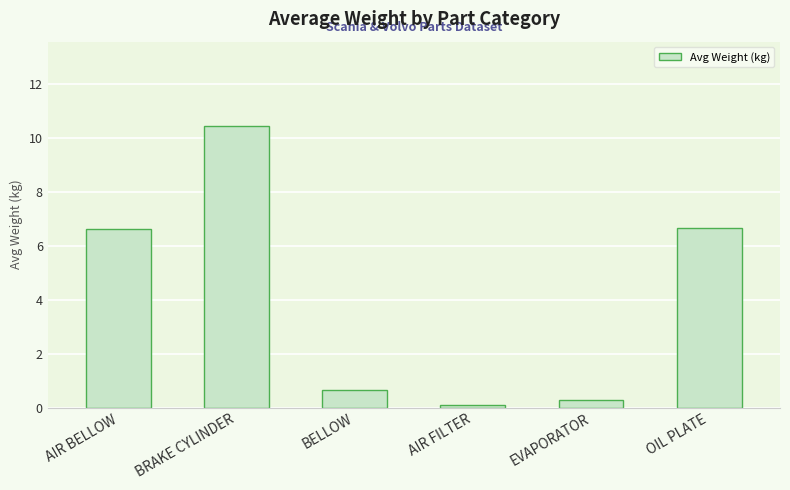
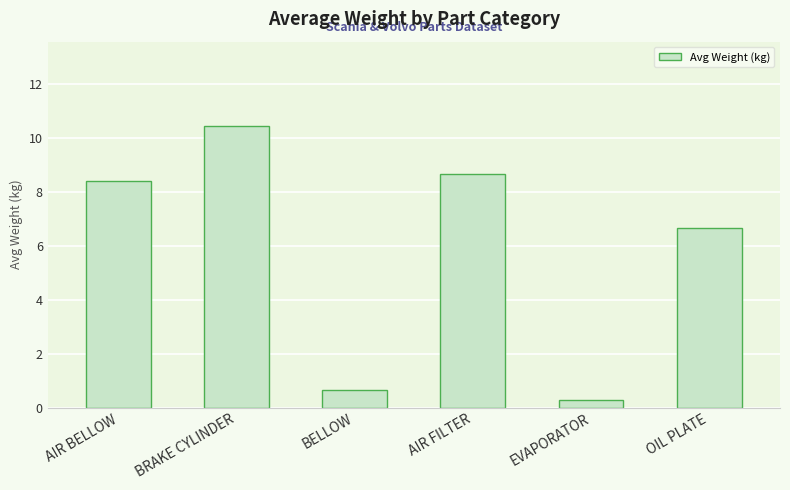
AIR BELLOW: 6.6 -> 8.4
AIR FILTER: 0.1 -> 8.7
